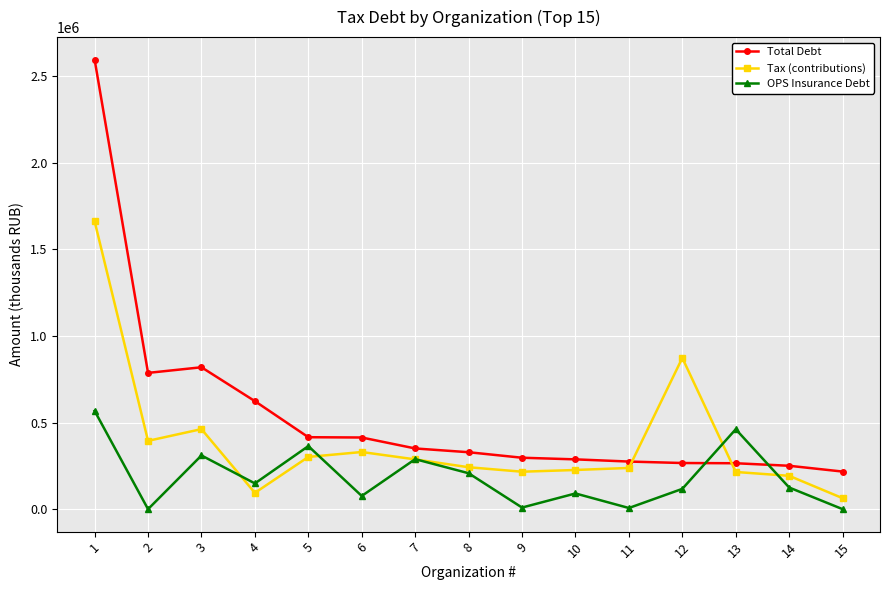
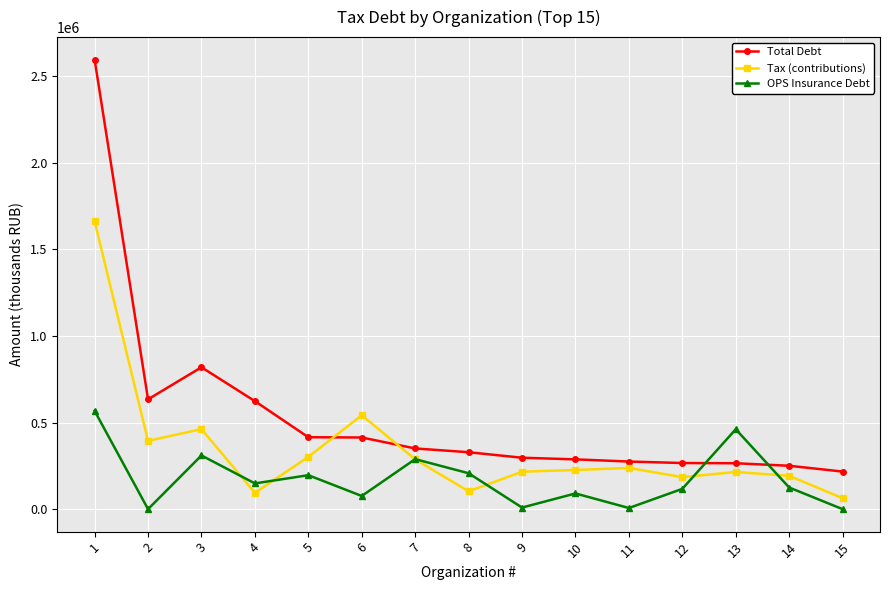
Total Debt, 2: 790000 -> 630000
OPS Insurance Debt, 5: 360000 -> 200000
Tax (contributions), 6: 330000 -> 540000
Tax (contributions), 8: 240000 -> 100000
Tax (contributions), 12: 870000 -> 180000
